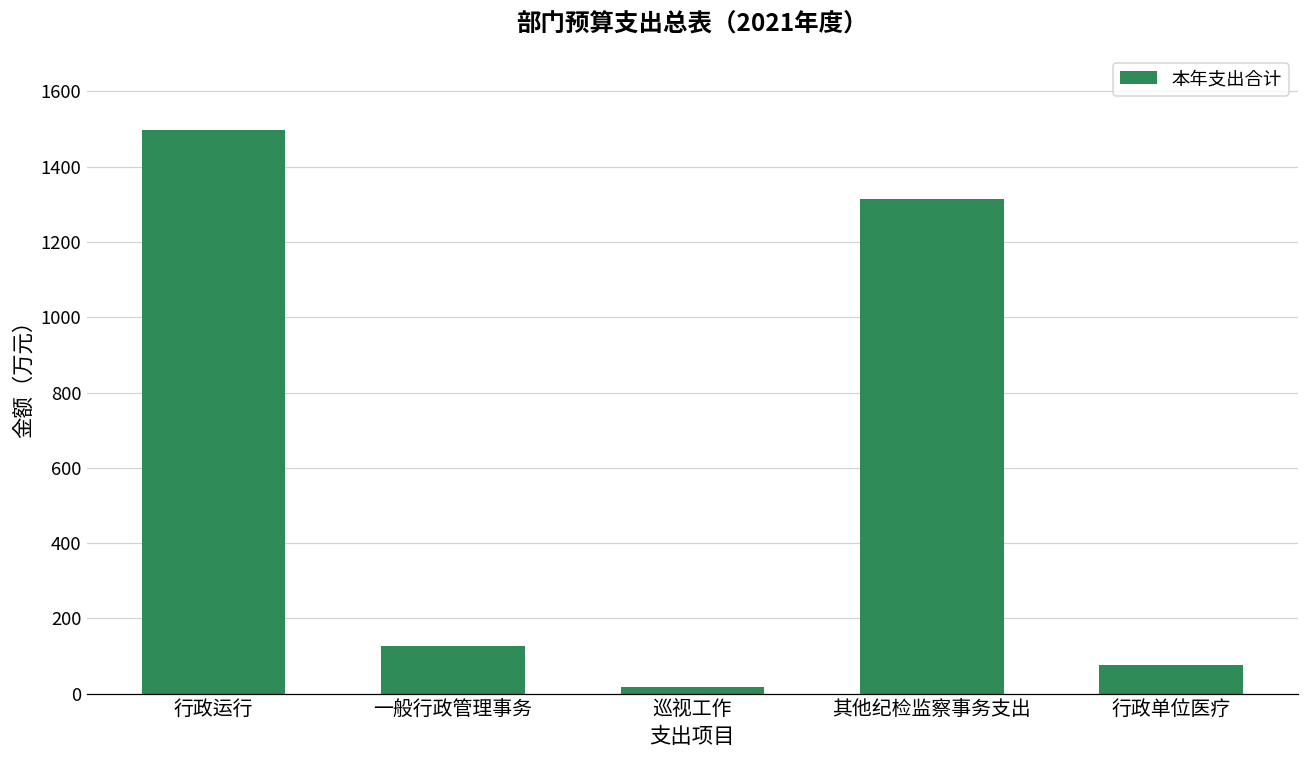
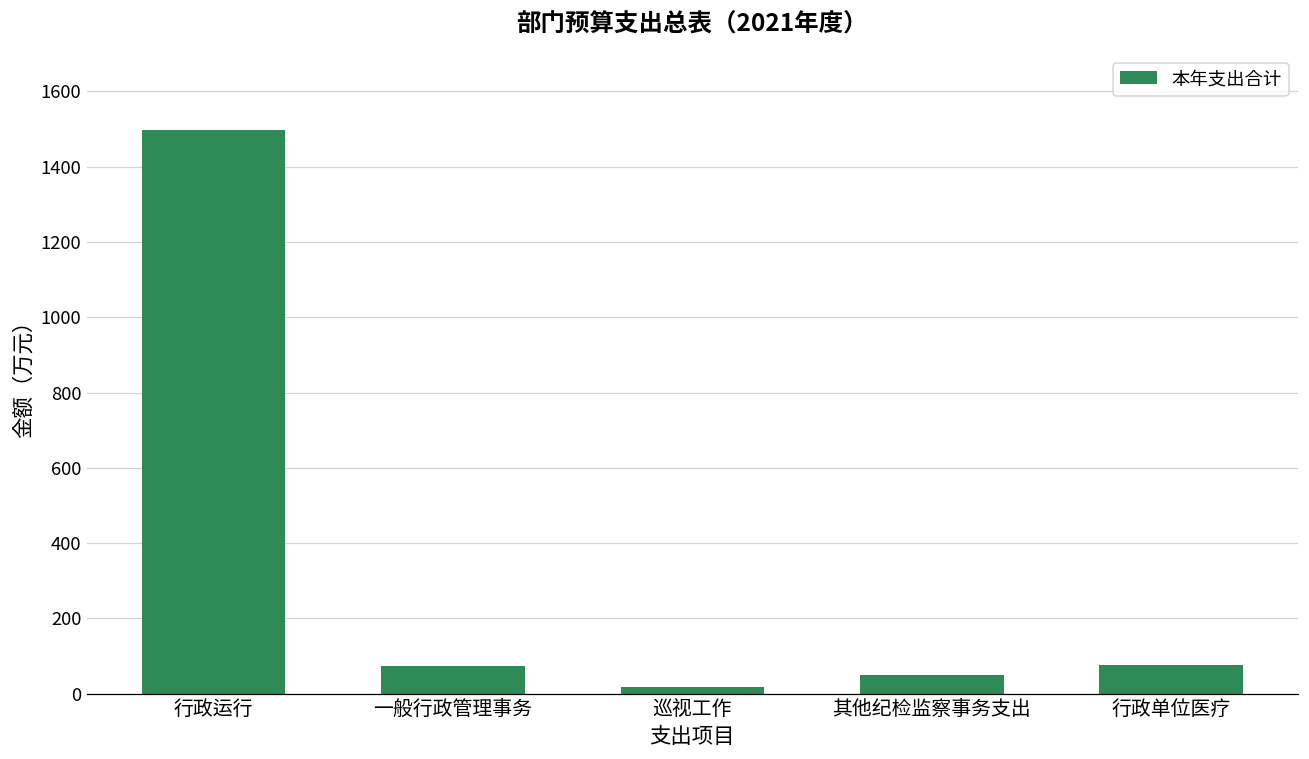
一般行政管理事务: 130 -> 70
其他纪检监察事务支出: 1310 -> 50
